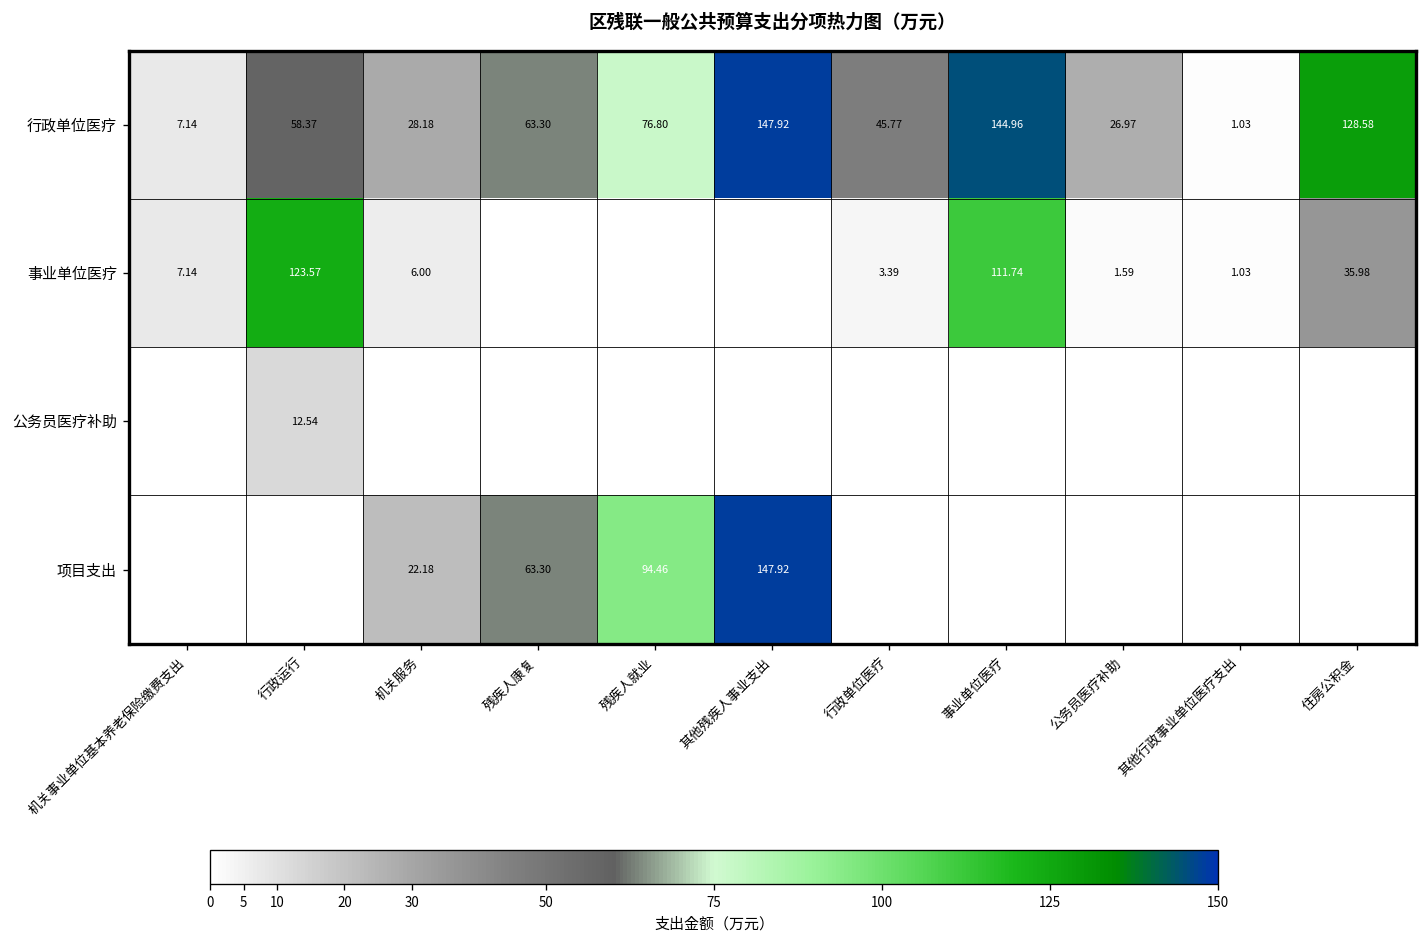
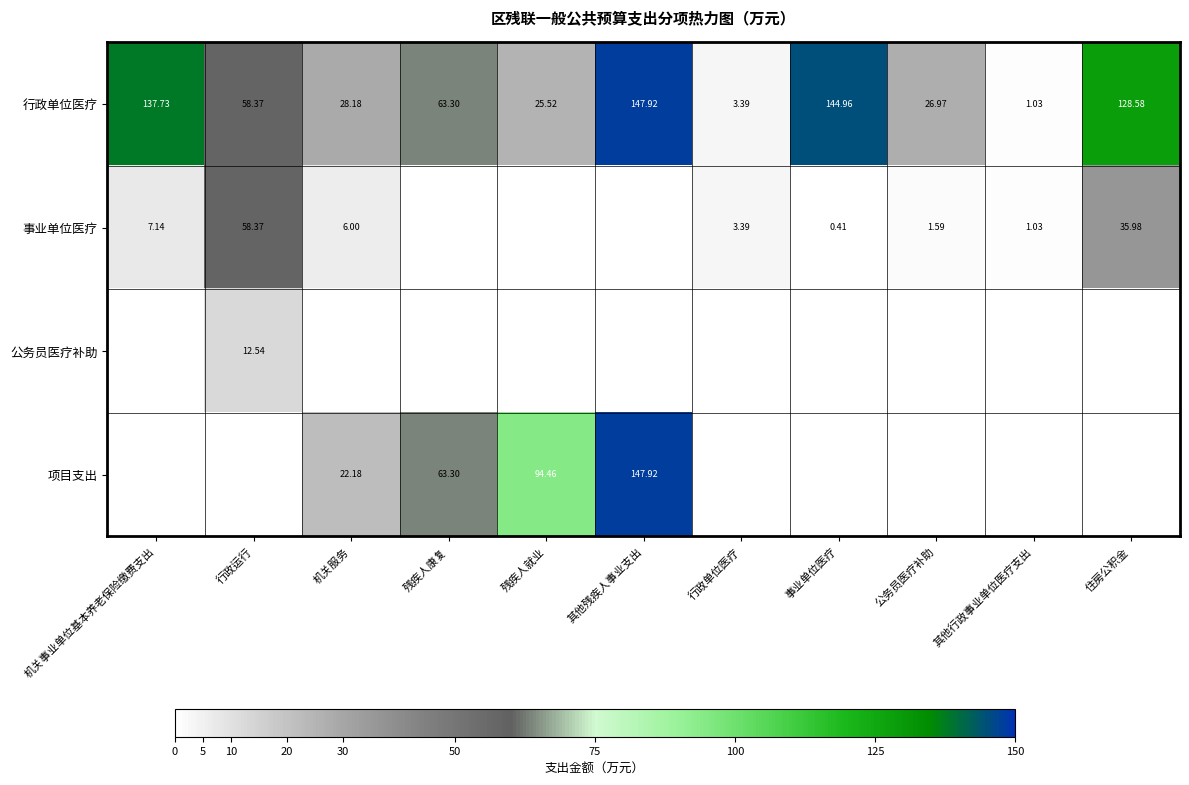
行政单位医疗, 机关事业单位基本养老保险缴费支出: 7.14 -> 137.73
行政单位医疗, 残疾人就业: 76.80 -> 25.52
行政单位医疗, 行政单位医疗: 45.77 -> 3.39
事业单位医疗, 行政运行: 123.57 -> 58.37
事业单位医疗, 事业单位医疗: 111.74 -> 0.41
